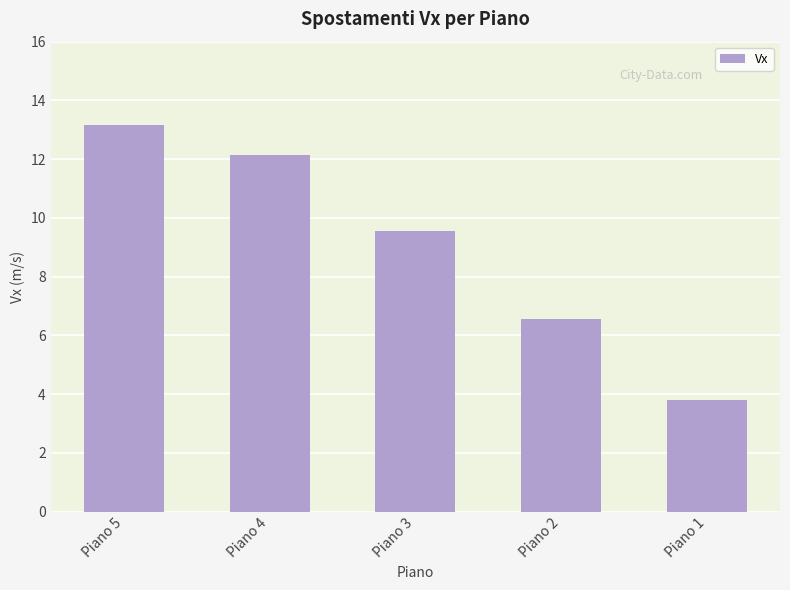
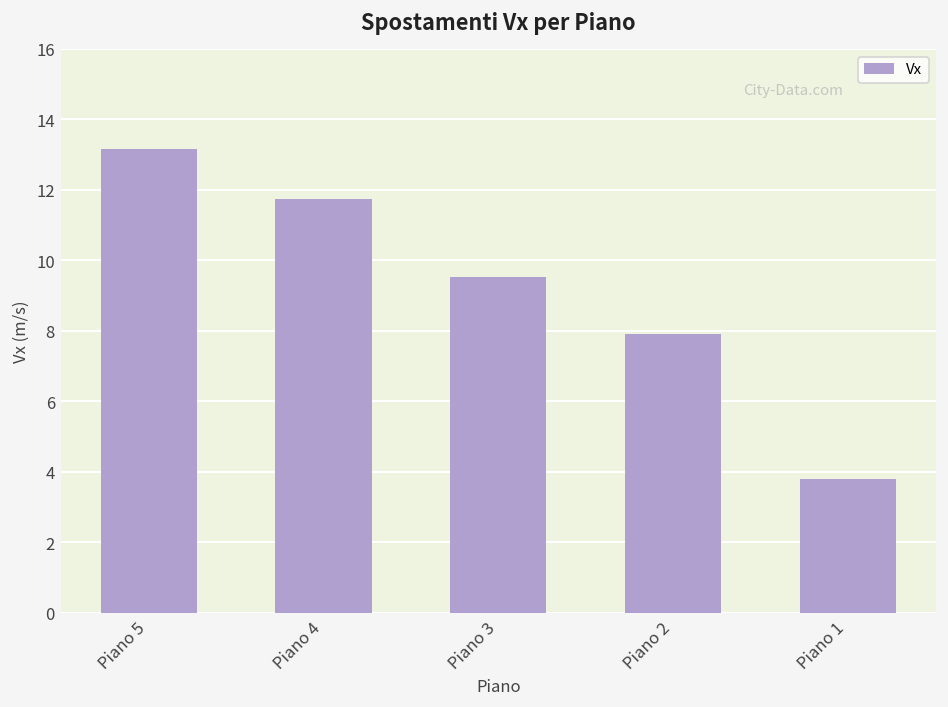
Piano 4: 12.1 -> 11.8
Piano 2: 6.5 -> 7.9
